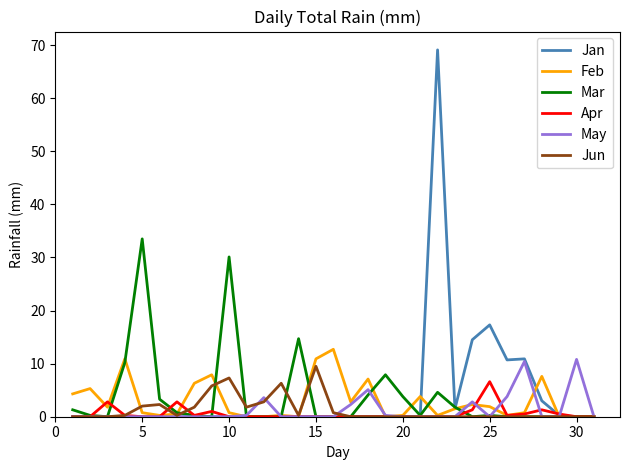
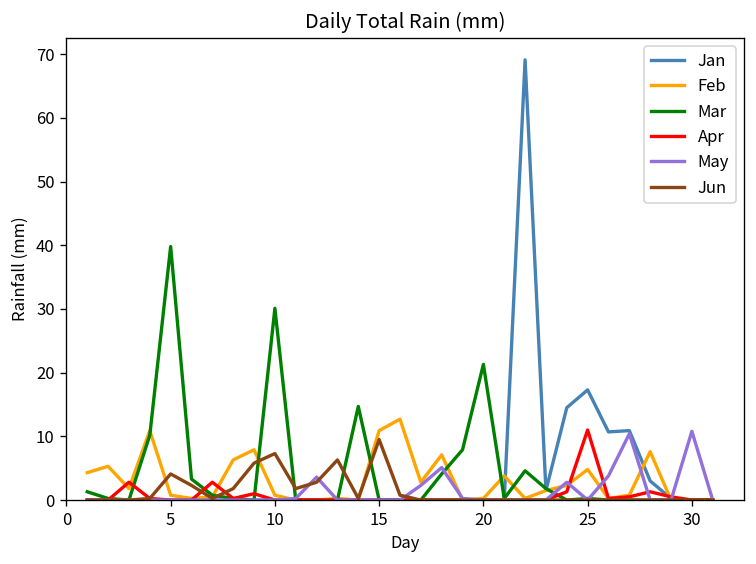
Mar, 5: 34 -> 40
Jun, 5: 2 -> 4
Mar, 20: 4 -> 21
Feb, 25: 2 -> 5
Apr, 25: 7 -> 11
